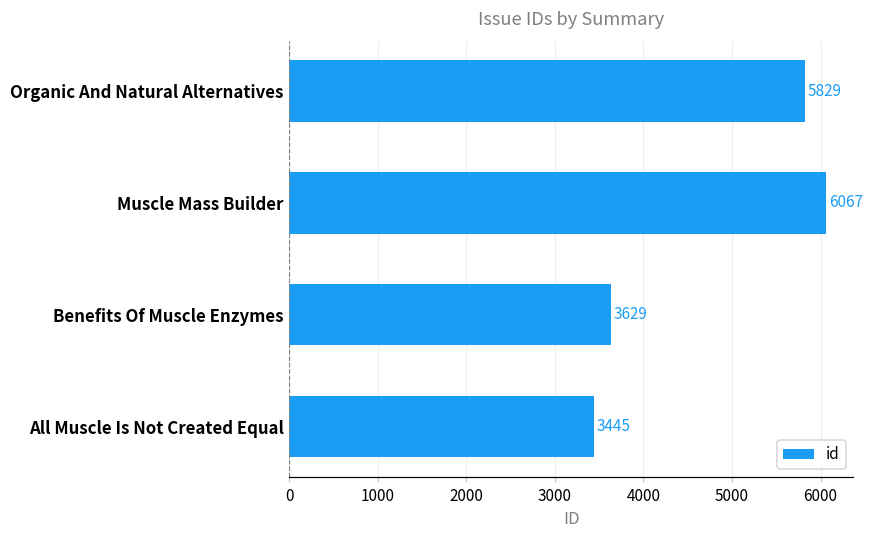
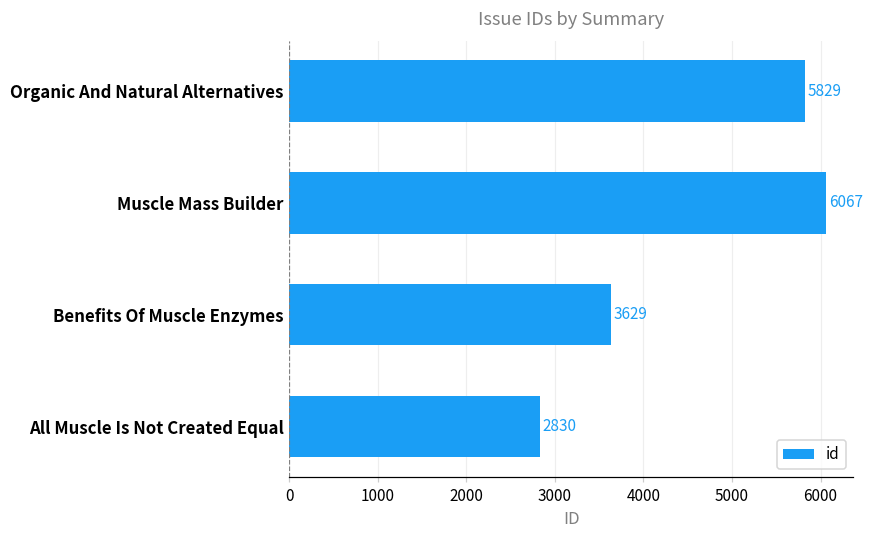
All Muscle Is Not Created Equal: 3445 -> 2830
